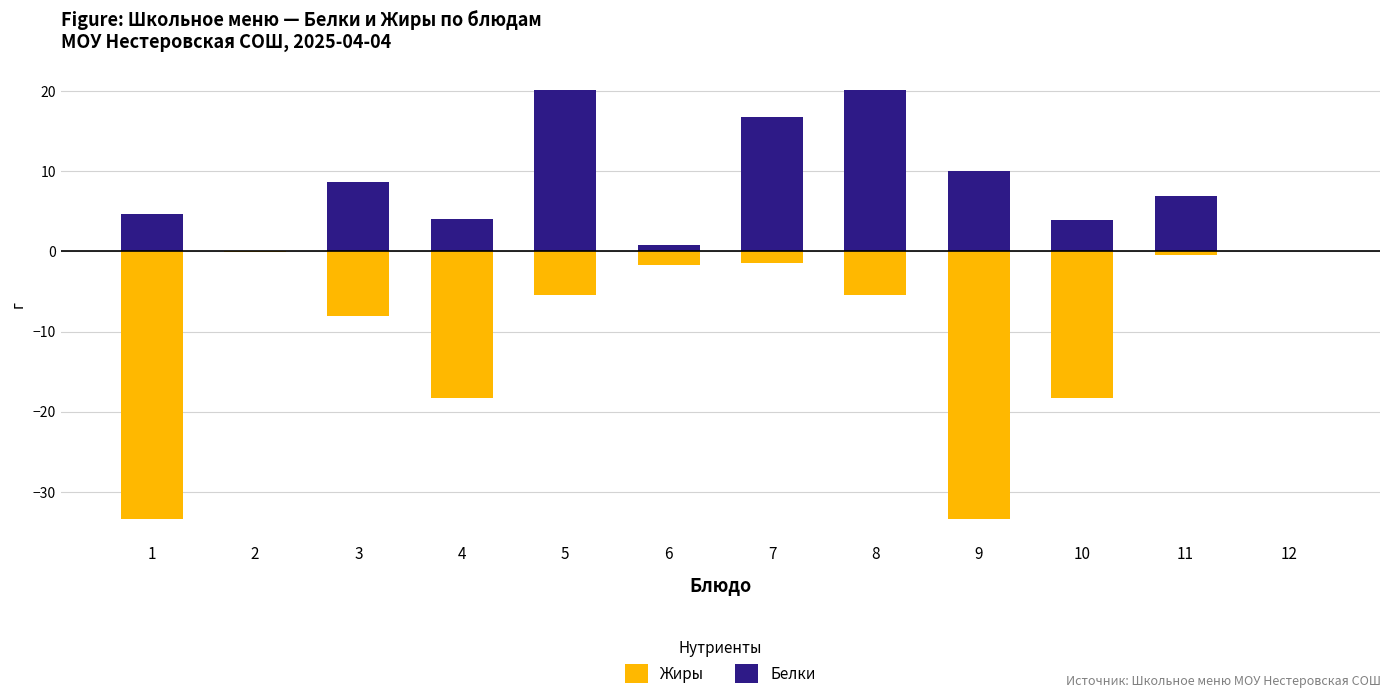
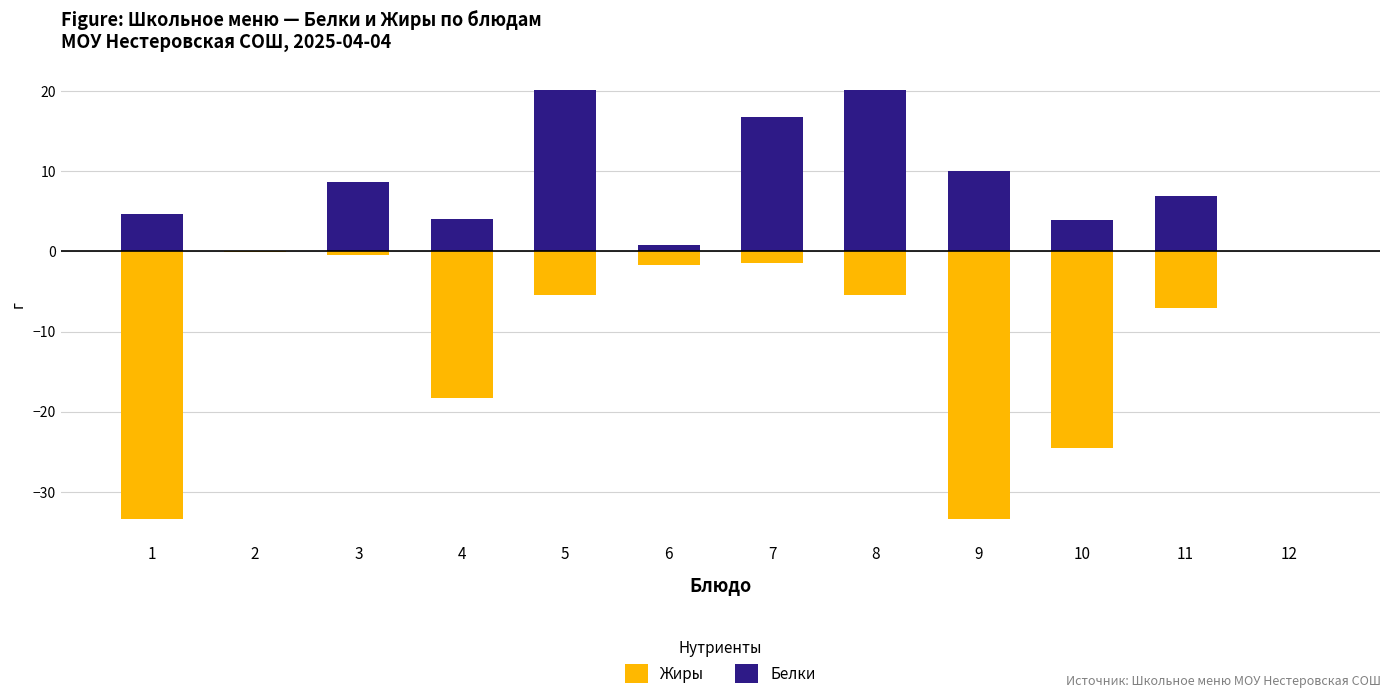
Жиры, 3: -8 -> 0
Жиры, 10: -18 -> -25
Жиры, 11: 0 -> -7
